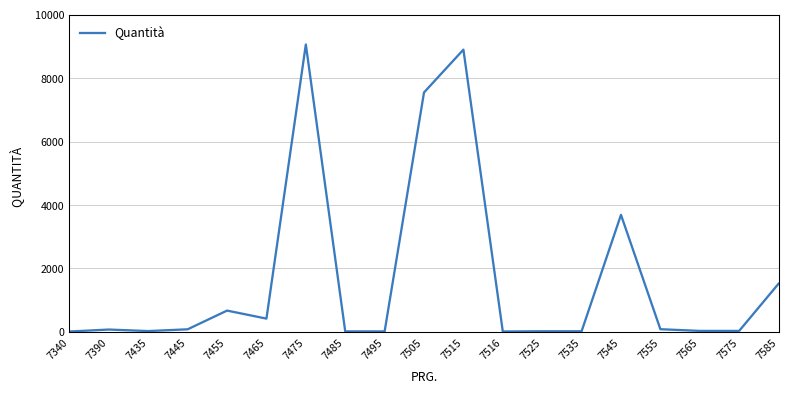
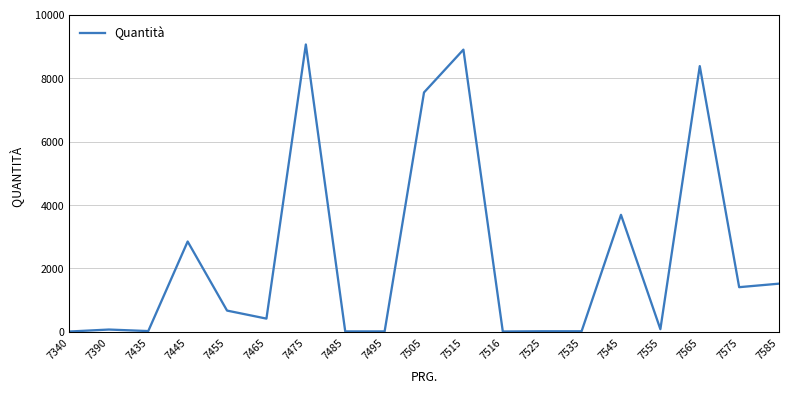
7445: 100 -> 2800
7565: 0 -> 8400
7575: 0 -> 1400
